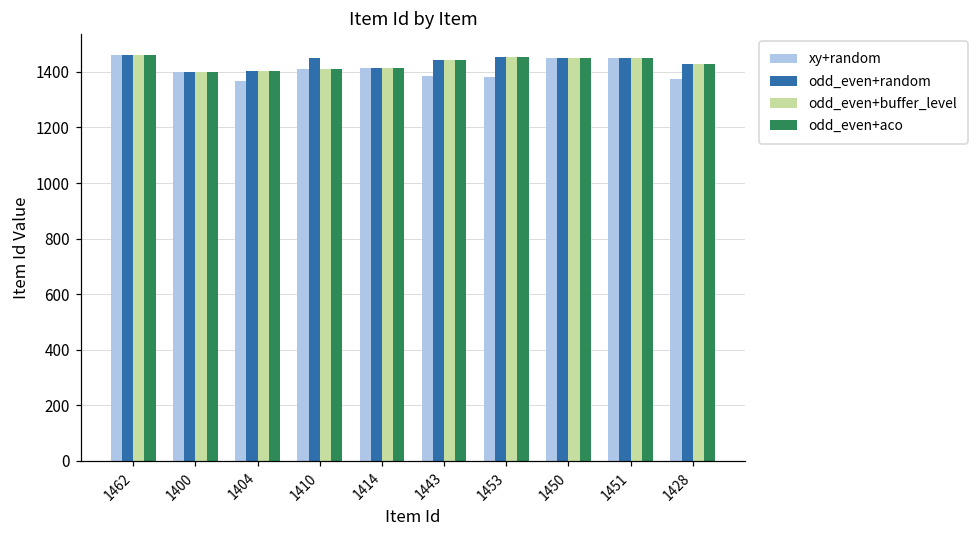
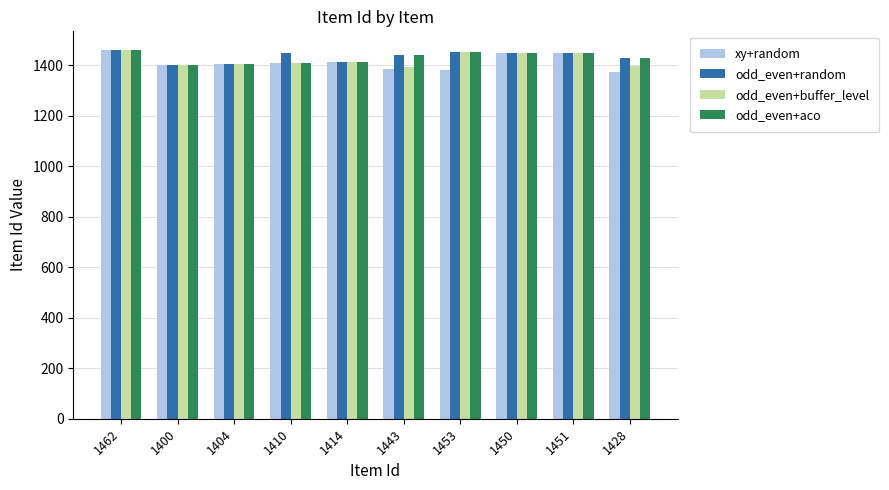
xy+random, 1404: 1370 -> 1400
odd_even+buffer_level, 1443: 1440 -> 1390
odd_even+buffer_level, 1428: 1430 -> 1400
